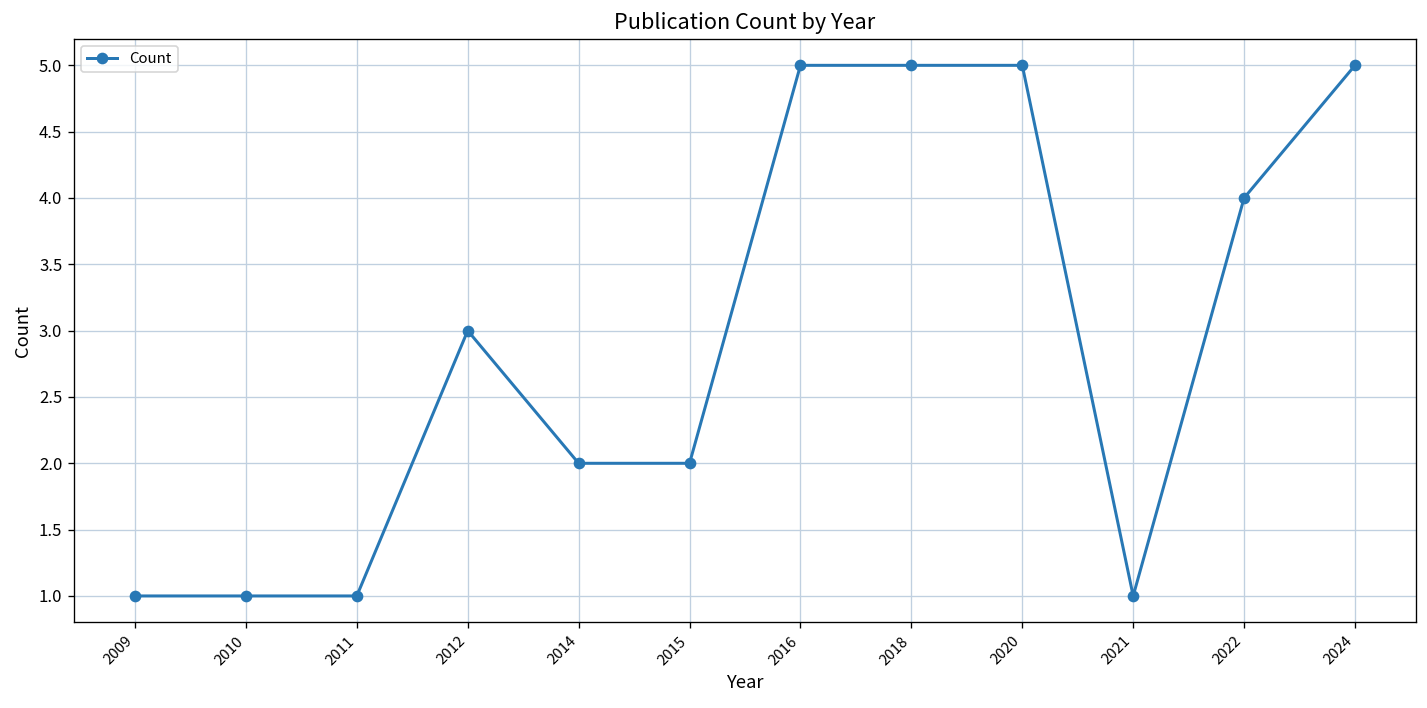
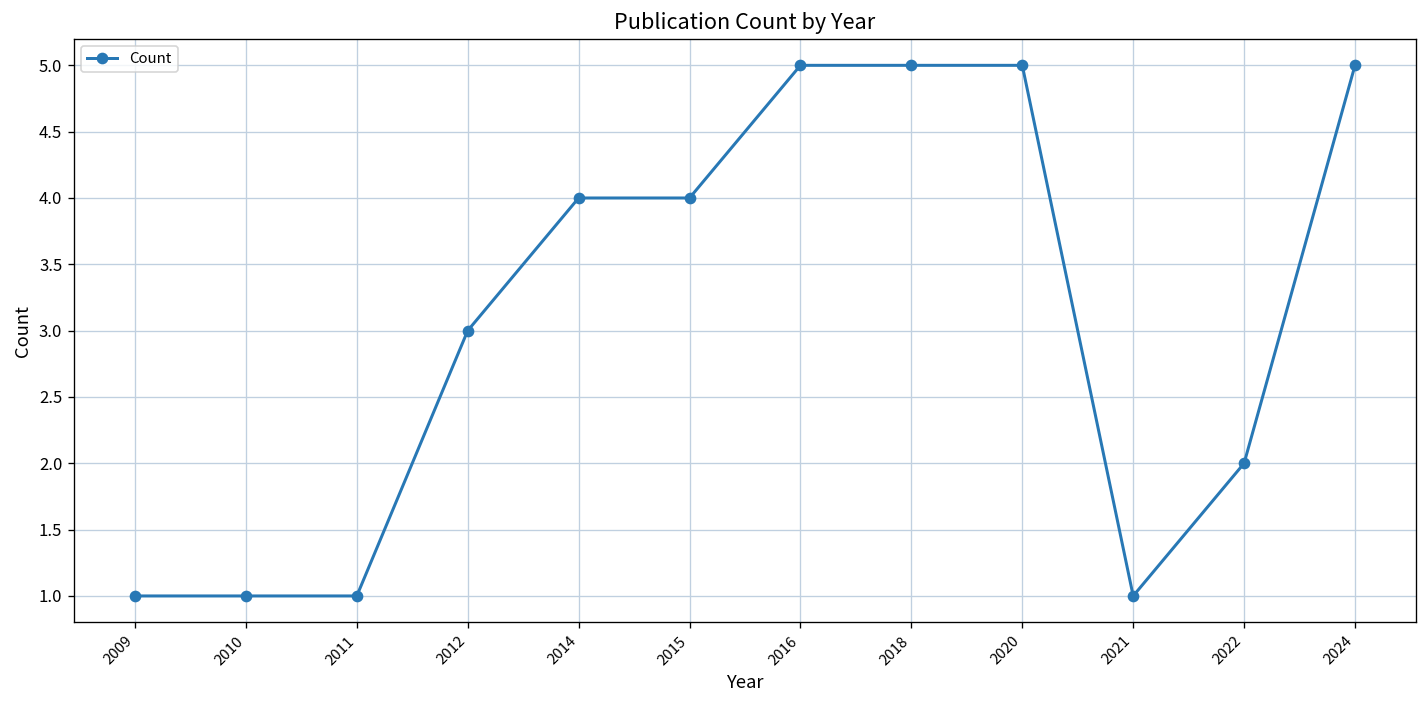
2014: 2 -> 4
2015: 2 -> 4
2022: 4 -> 2
